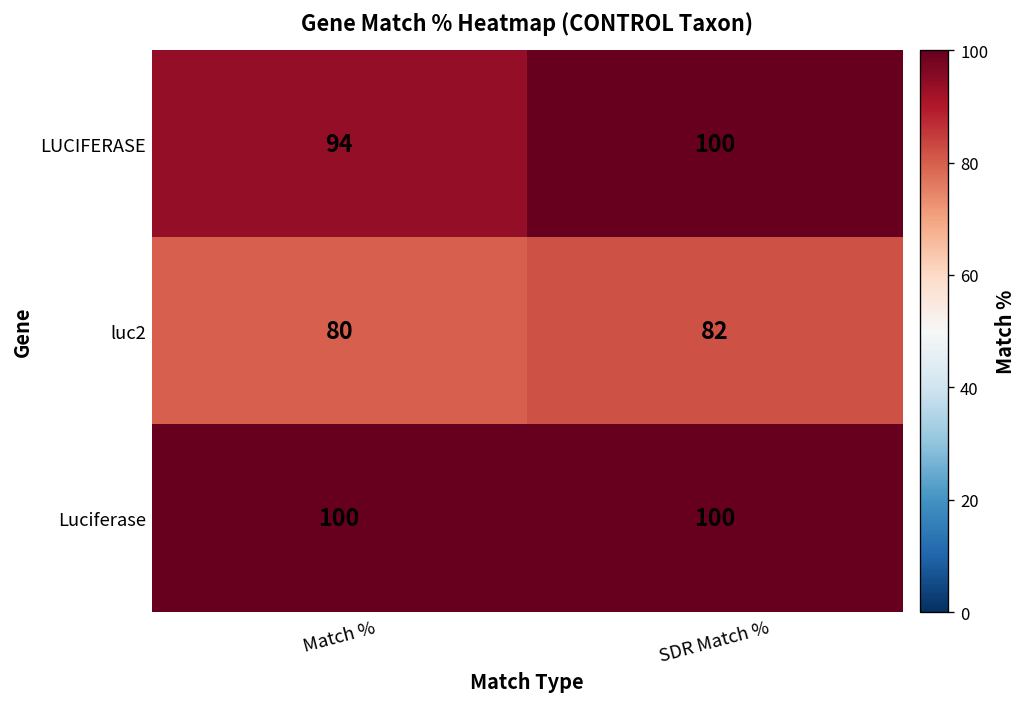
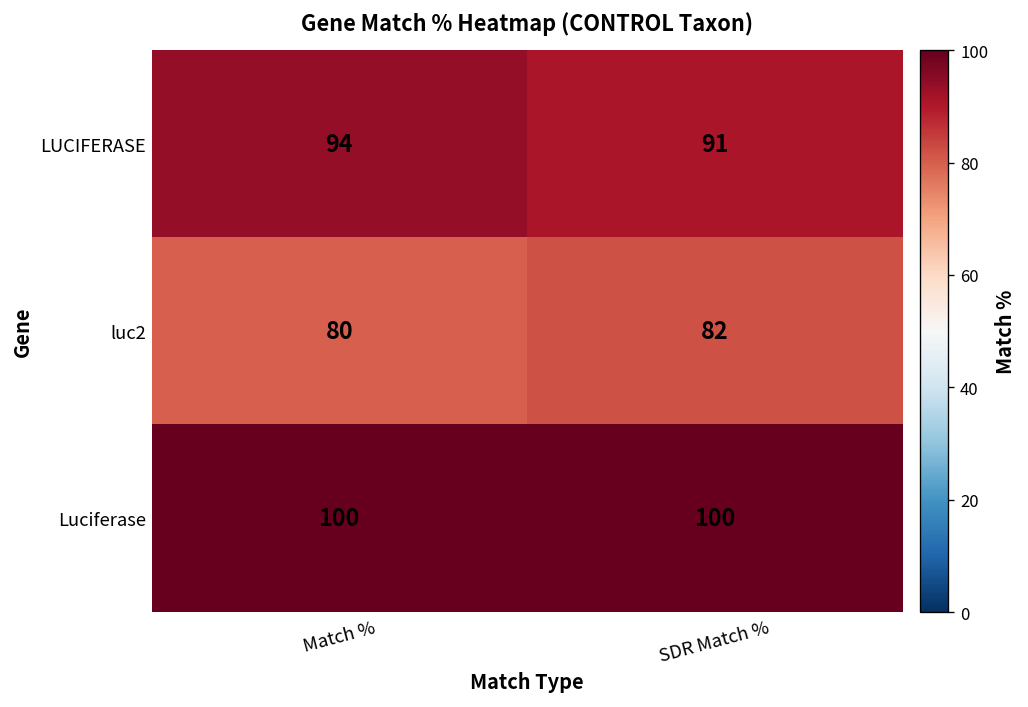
LUCIFERASE, SDR Match %: 100 -> 91
